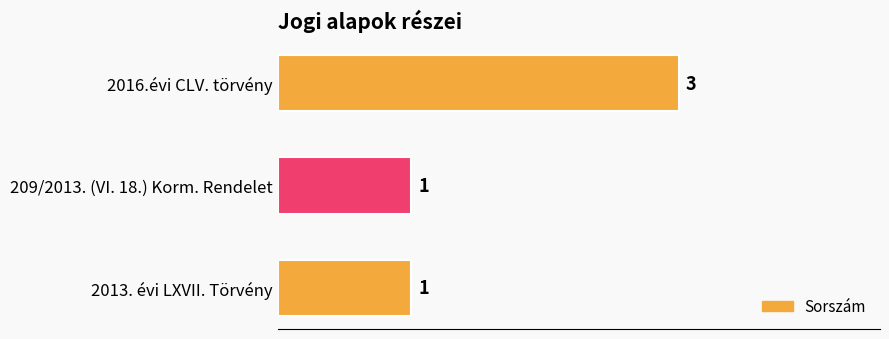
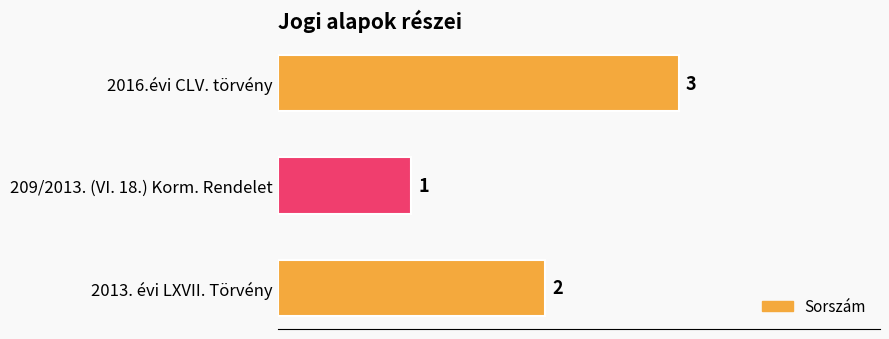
2013. évi LXVII. Törvény: 1 -> 2
